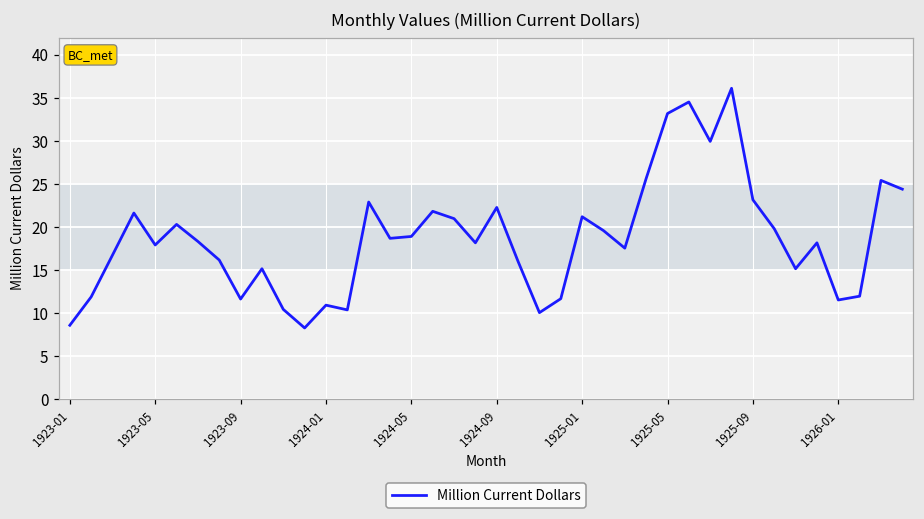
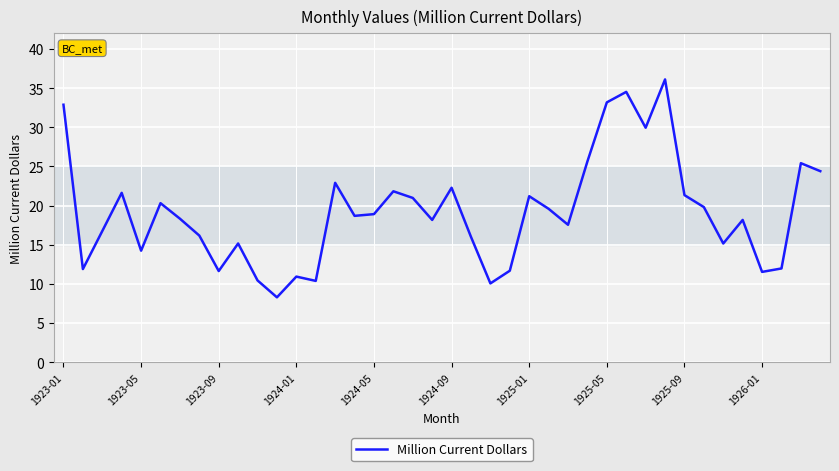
1923-01: 9 -> 33
1923-05: 18 -> 14
1925-09: 23 -> 21
